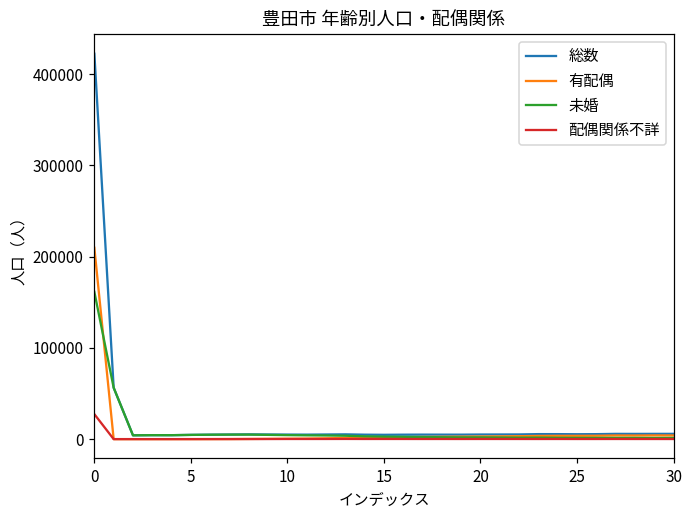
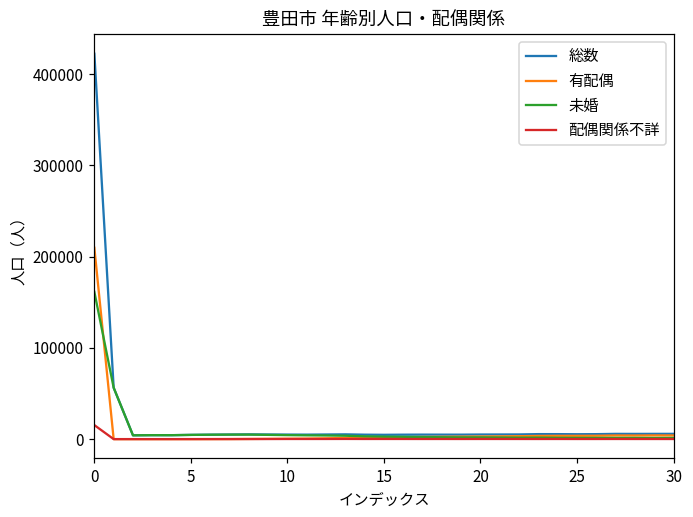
配偶関係不詳, 0: 30000 -> 20000
